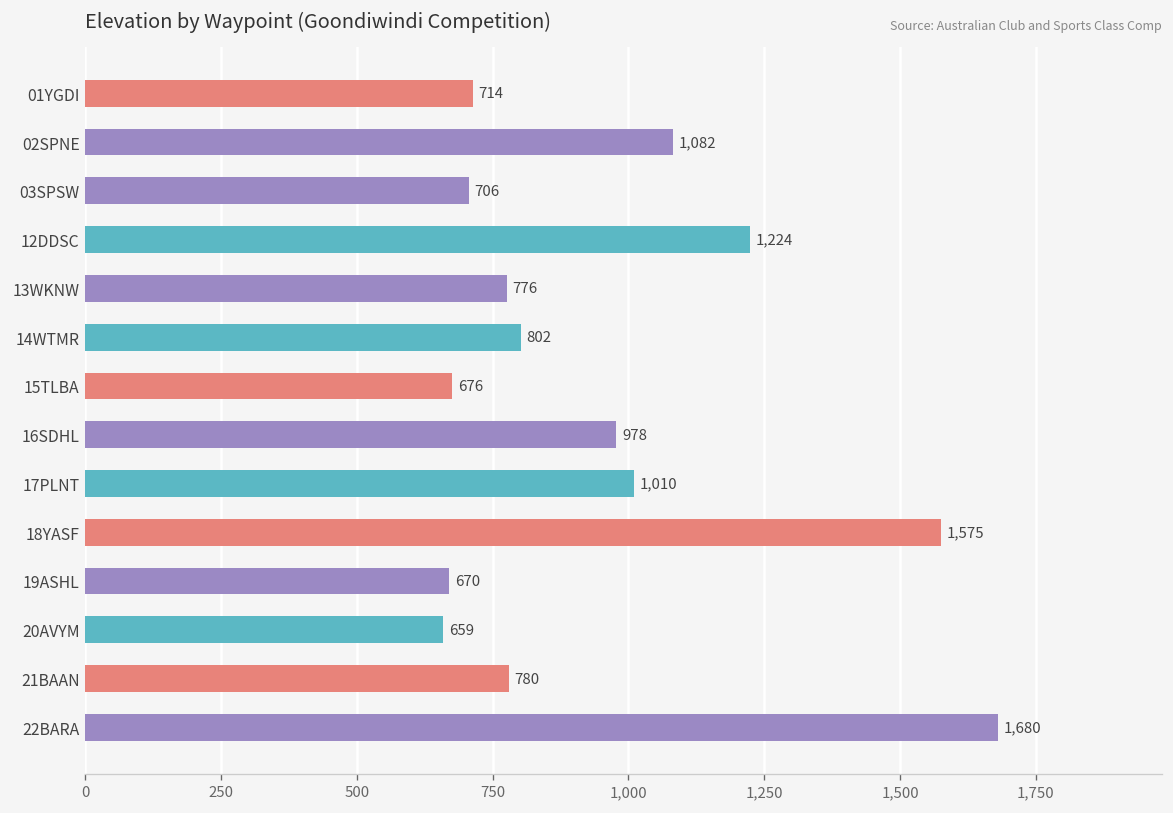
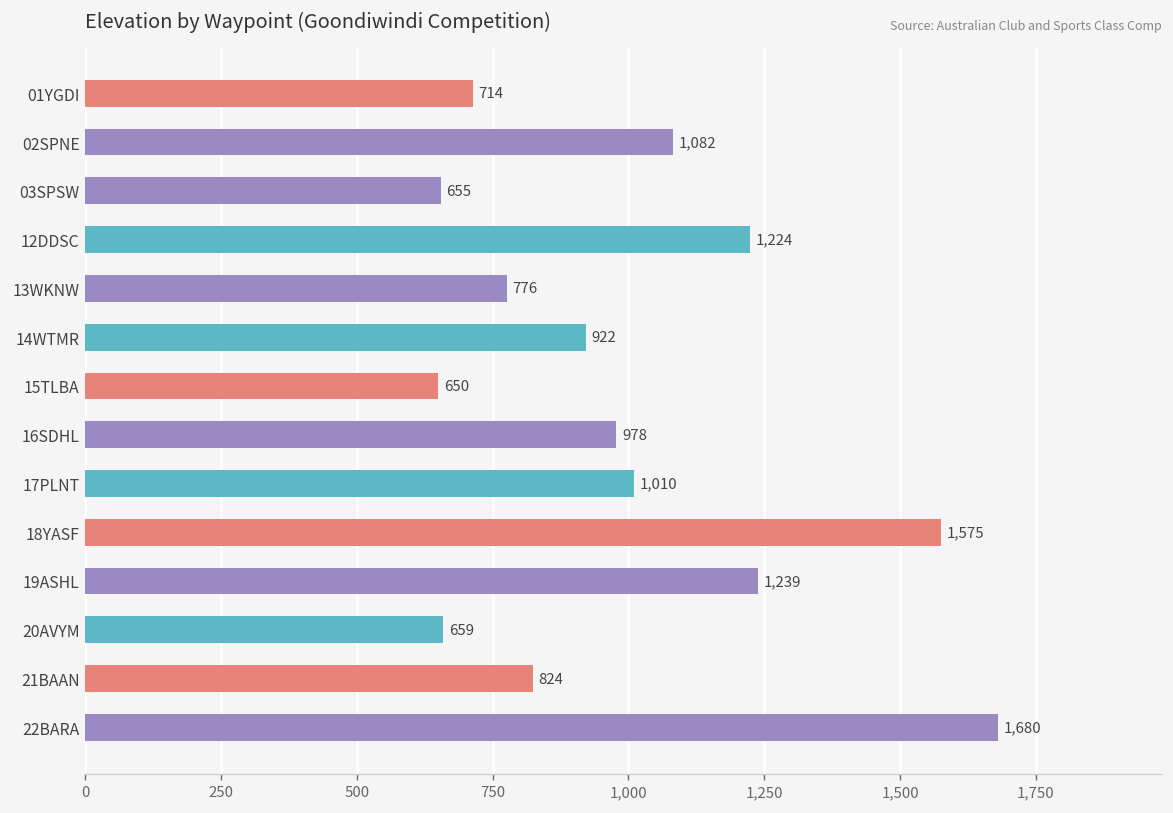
03SPSW: 706 -> 655
14WTMR: 802 -> 922
15TLBA: 676 -> 650
19ASHL: 670 -> 1,239
21BAAN: 780 -> 824
